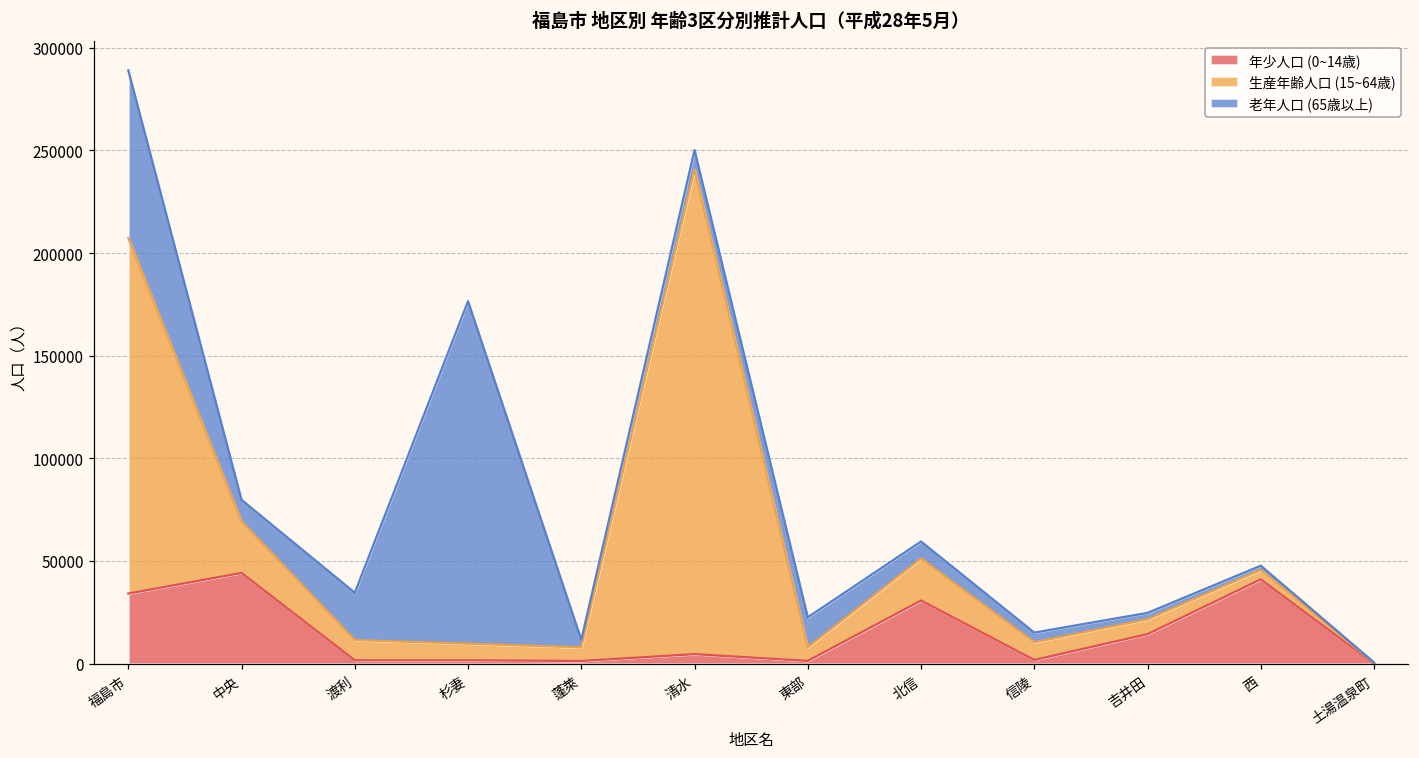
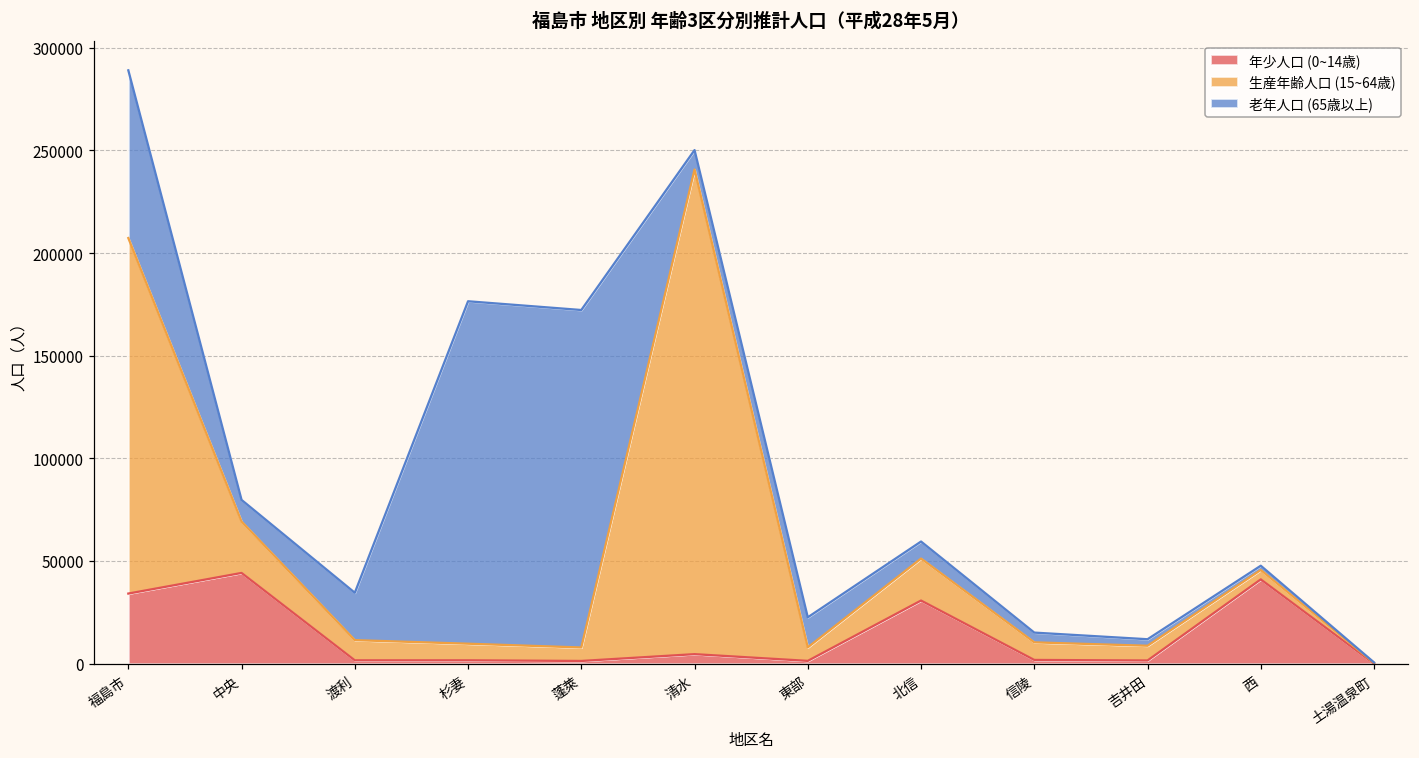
老年人口 (65歳以上), 蓬萊: 4000 -> 164000
年少人口 (0~14歳), 吉井田: 14000 -> 2000
